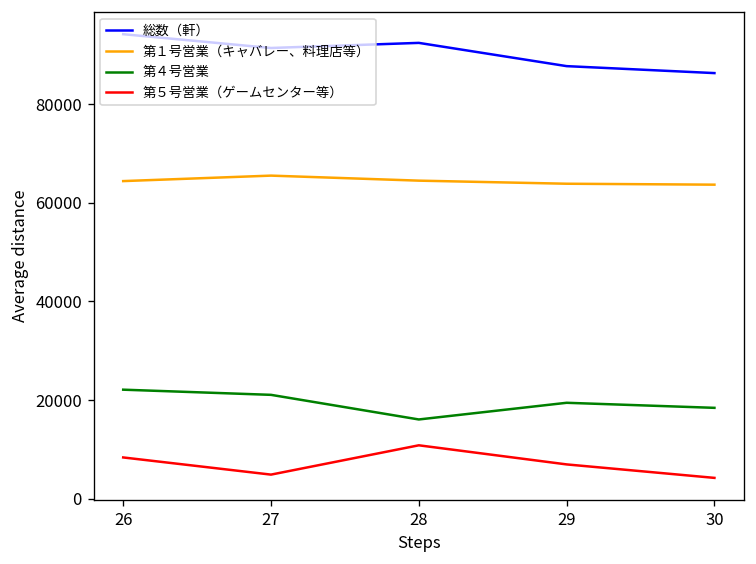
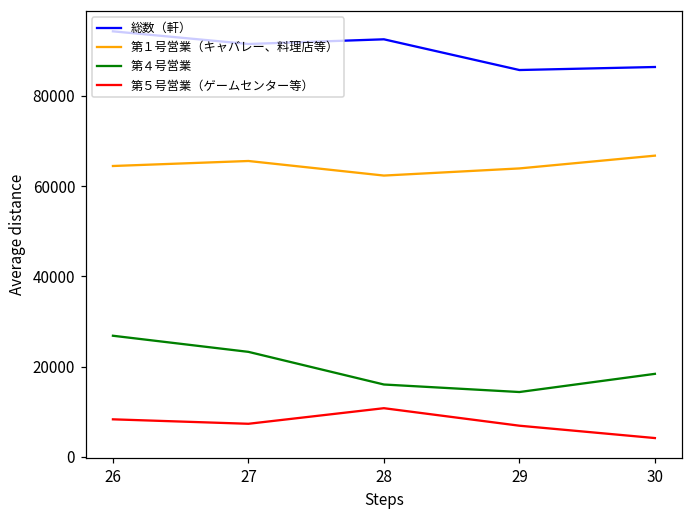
第４号営業, 26: 22000 -> 27000
第４号営業, 27: 21000 -> 23000
第５号営業（ゲームセンター等）, 27: 5000 -> 7000
第１号営業（キャバレー、料理店等）, 28: 65000 -> 62000
総数（軒）, 29: 88000 -> 86000
第４号営業, 29: 19000 -> 14000
第１号営業（キャバレー、料理店等）, 30: 64000 -> 67000
